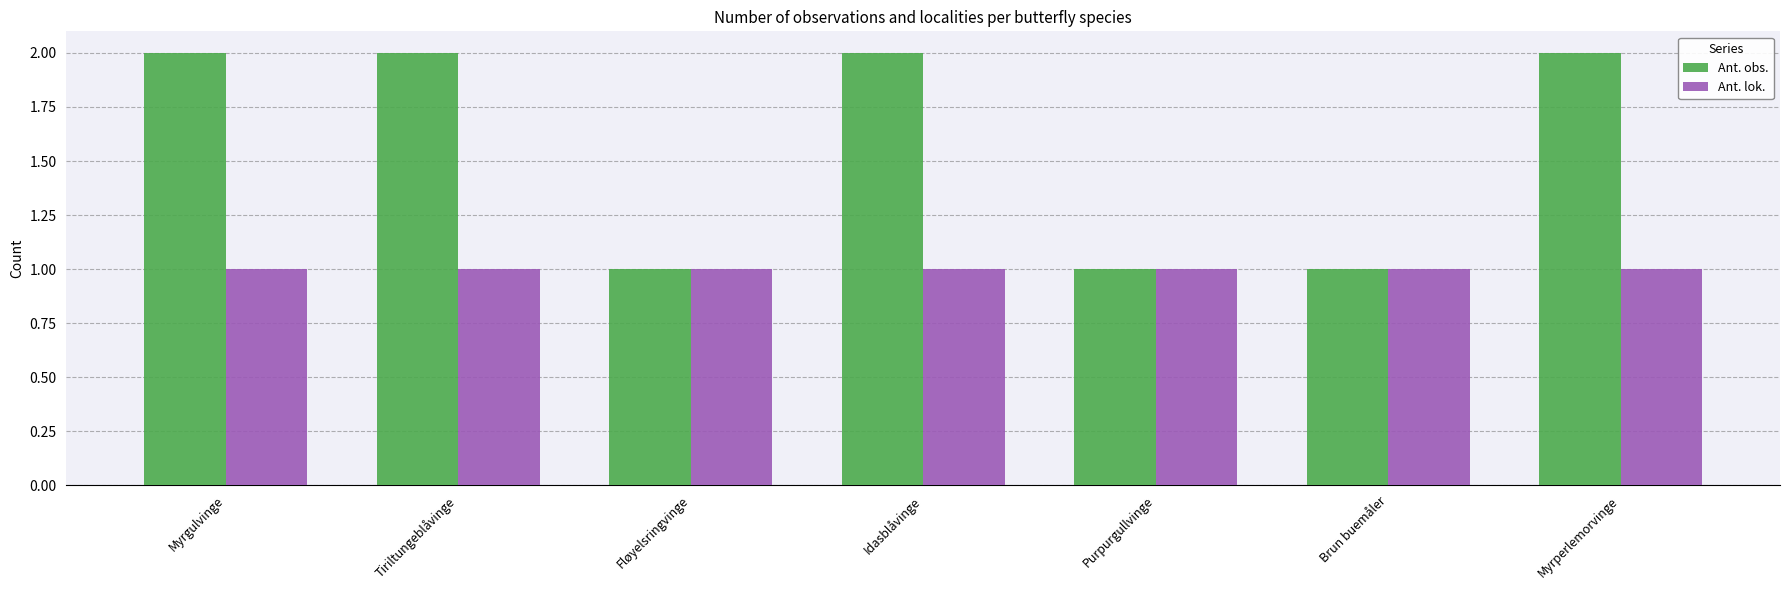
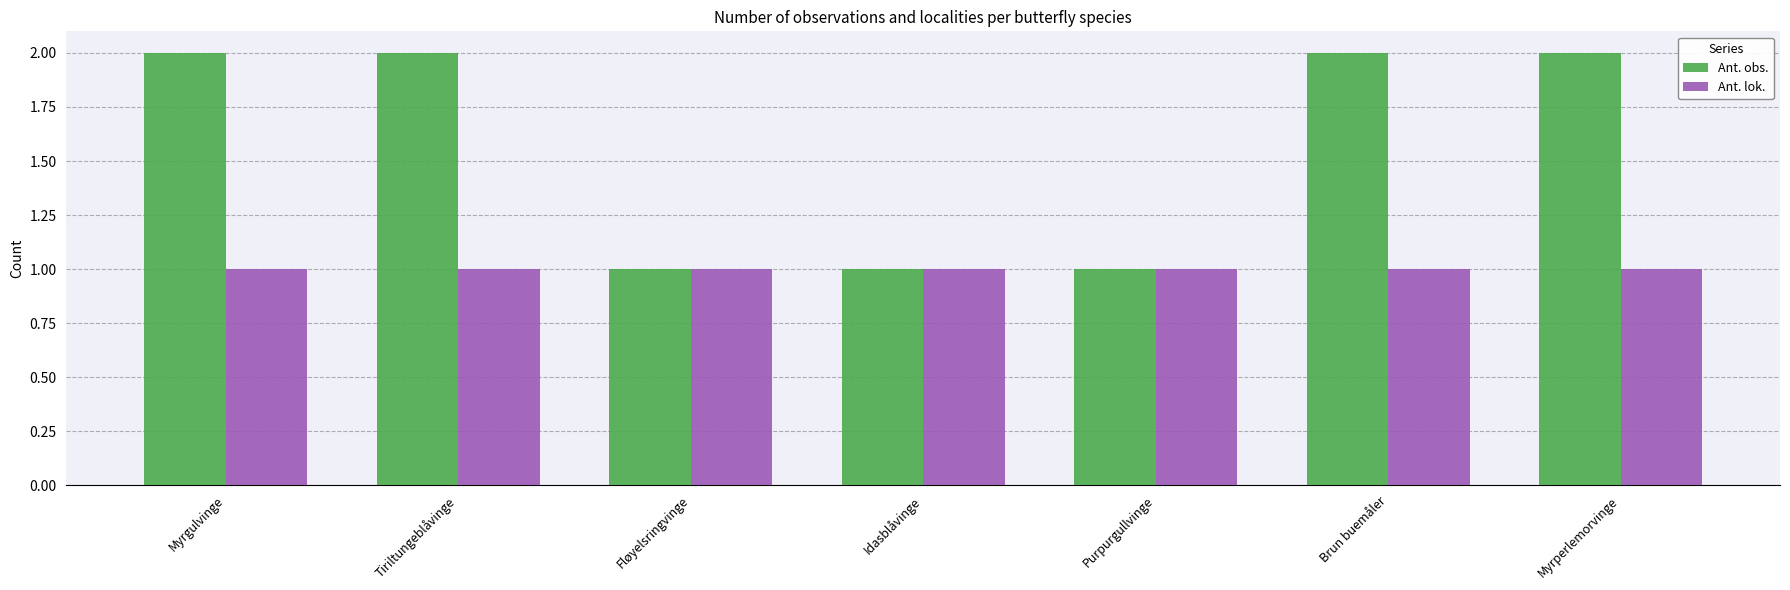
Ant. obs., Idasblåvinge: 2 -> 1
Ant. obs., Brun buemåler: 1 -> 2
